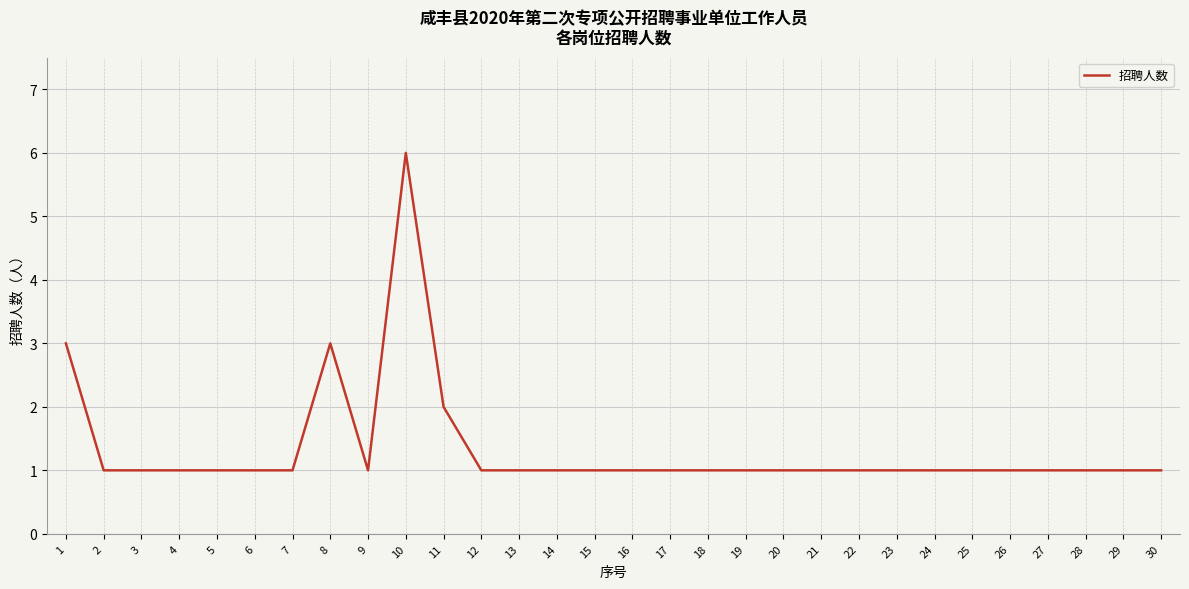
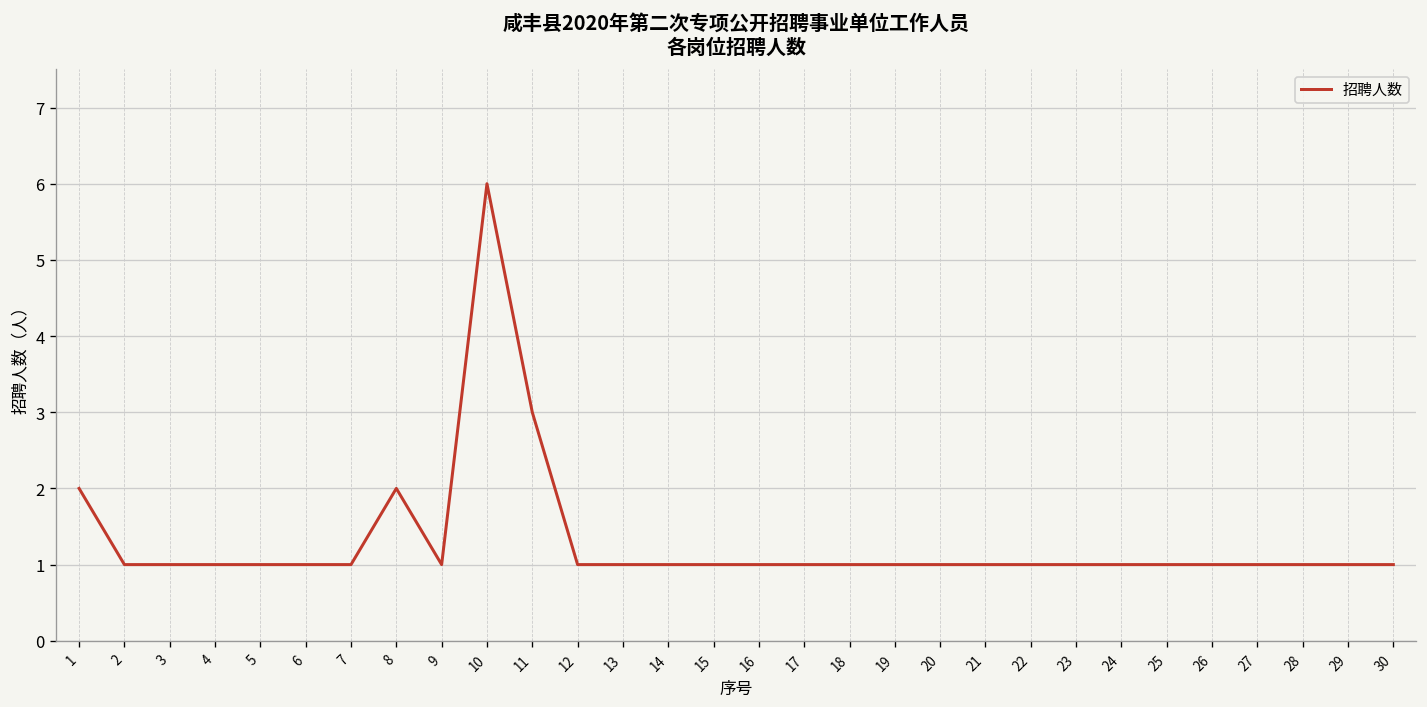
1: 3 -> 2
8: 3 -> 2
11: 2 -> 3
